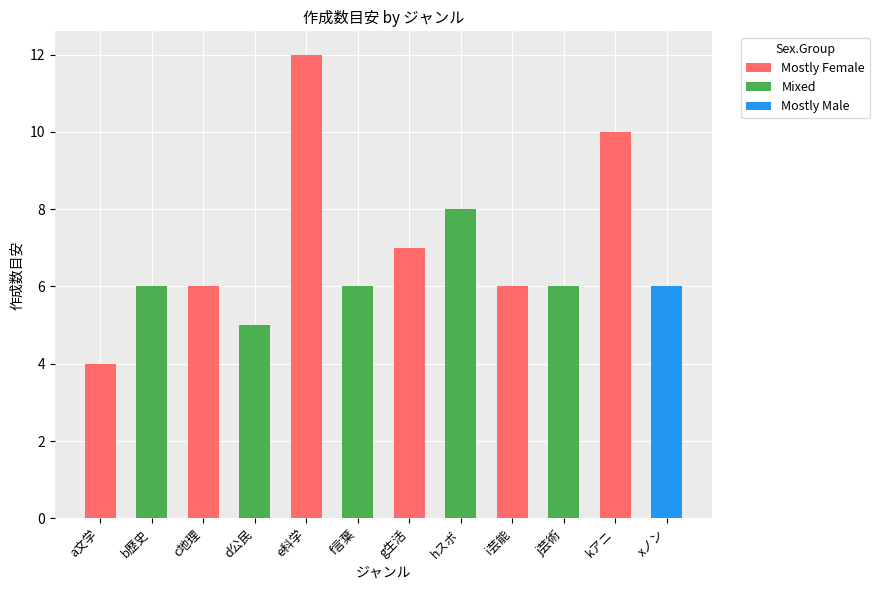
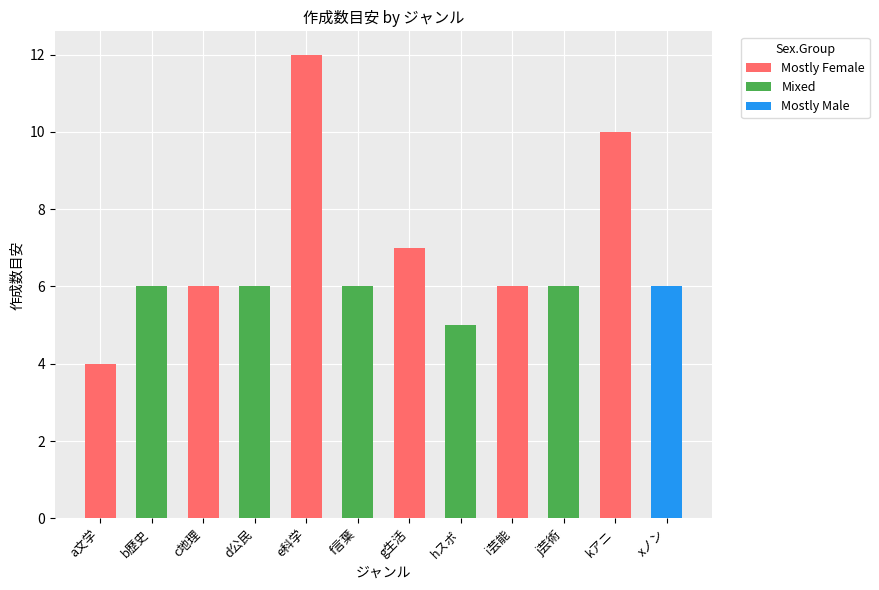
d公民: 5 -> 6
hスポ: 8 -> 5
